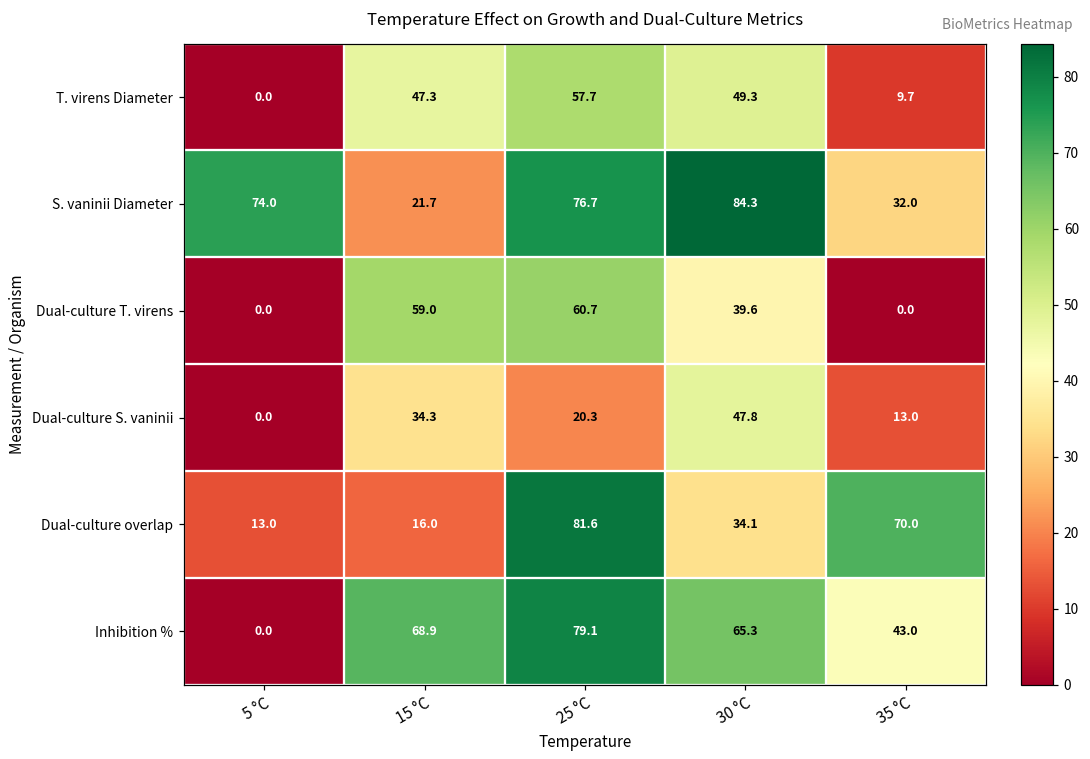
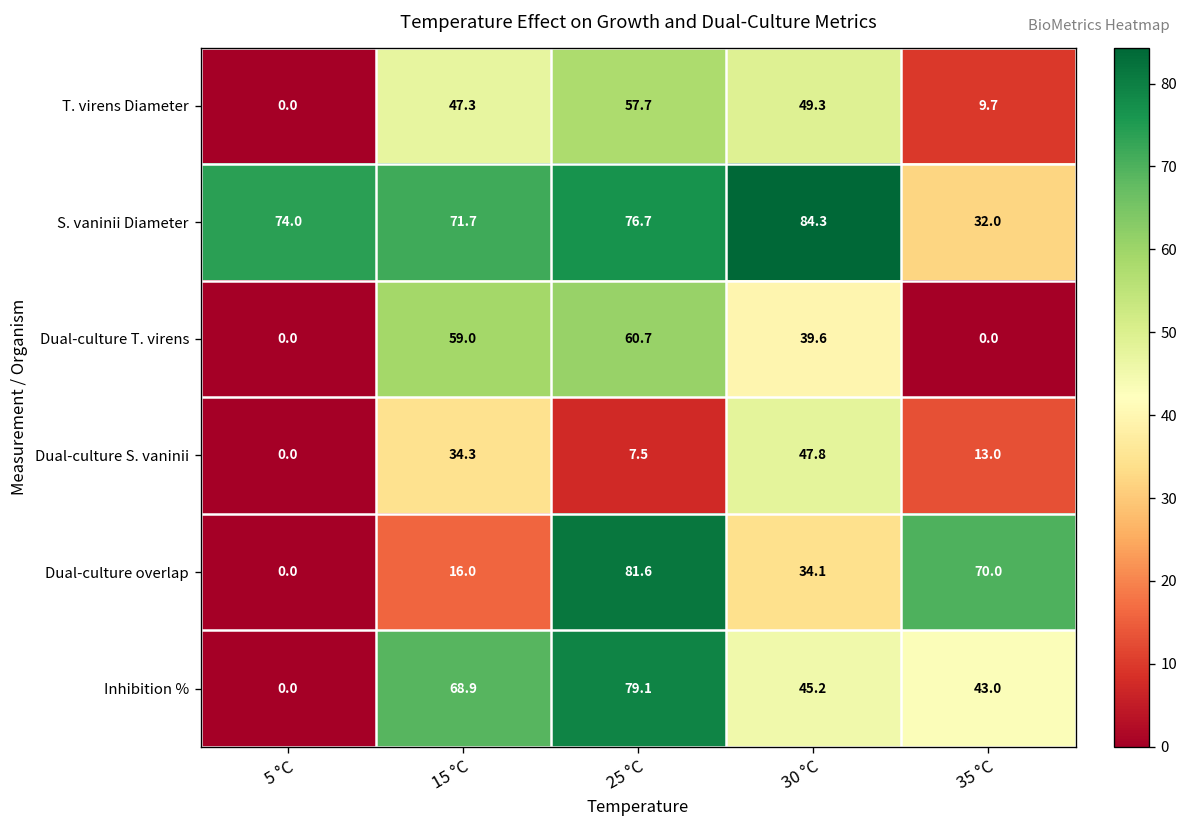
S. vaninii Diameter, 15 °C: 21.7 -> 71.7
Dual-culture S. vaninii, 25 °C: 20.3 -> 7.5
Dual-culture overlap, 5 °C: 13.0 -> 0.0
Inhibition %, 30 °C: 65.3 -> 45.2
